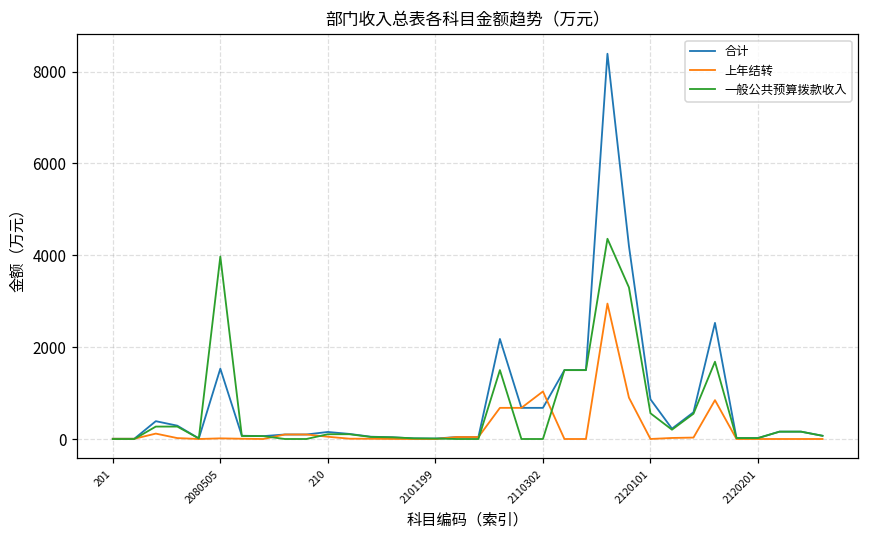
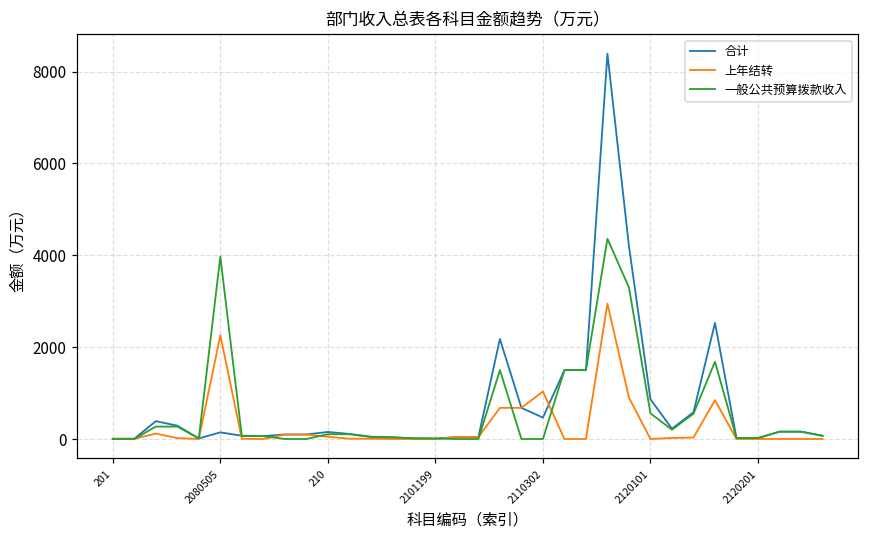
合计, 2080505: 1500 -> 100
上年结转, 2080505: 0 -> 2300
合计, 2110302: 700 -> 500
